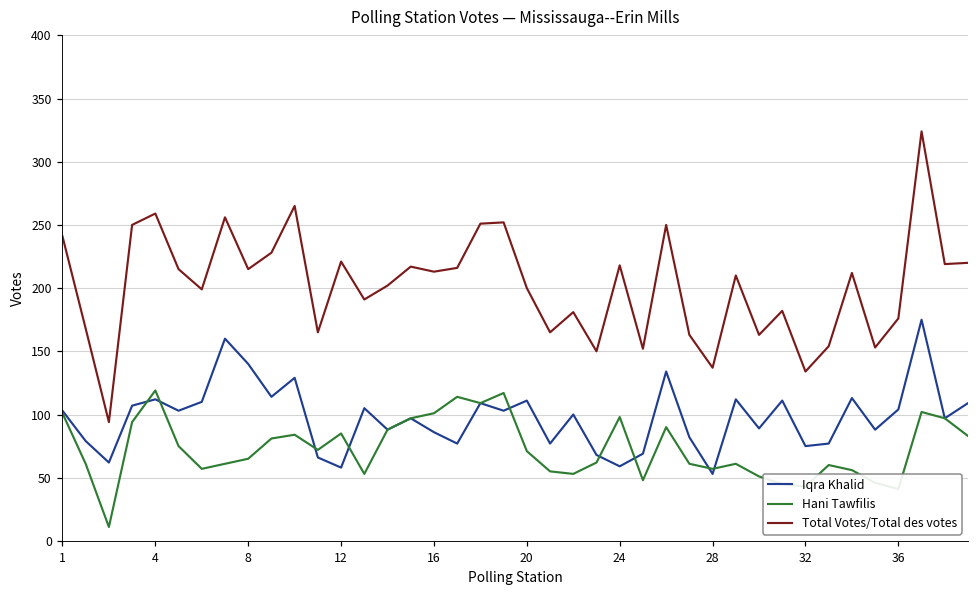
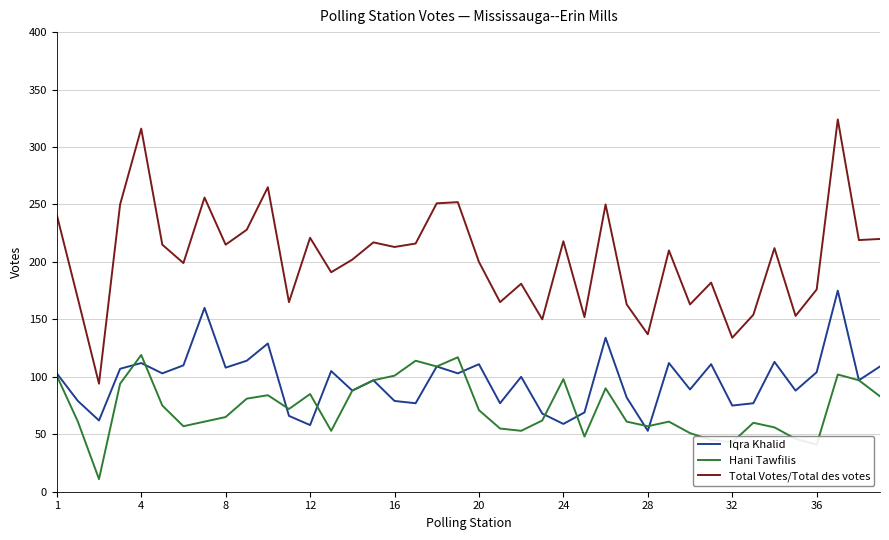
Total Votes/Total des votes, 4: 259 -> 316
Iqra Khalid, 8: 140 -> 108
Iqra Khalid, 16: 86 -> 79
